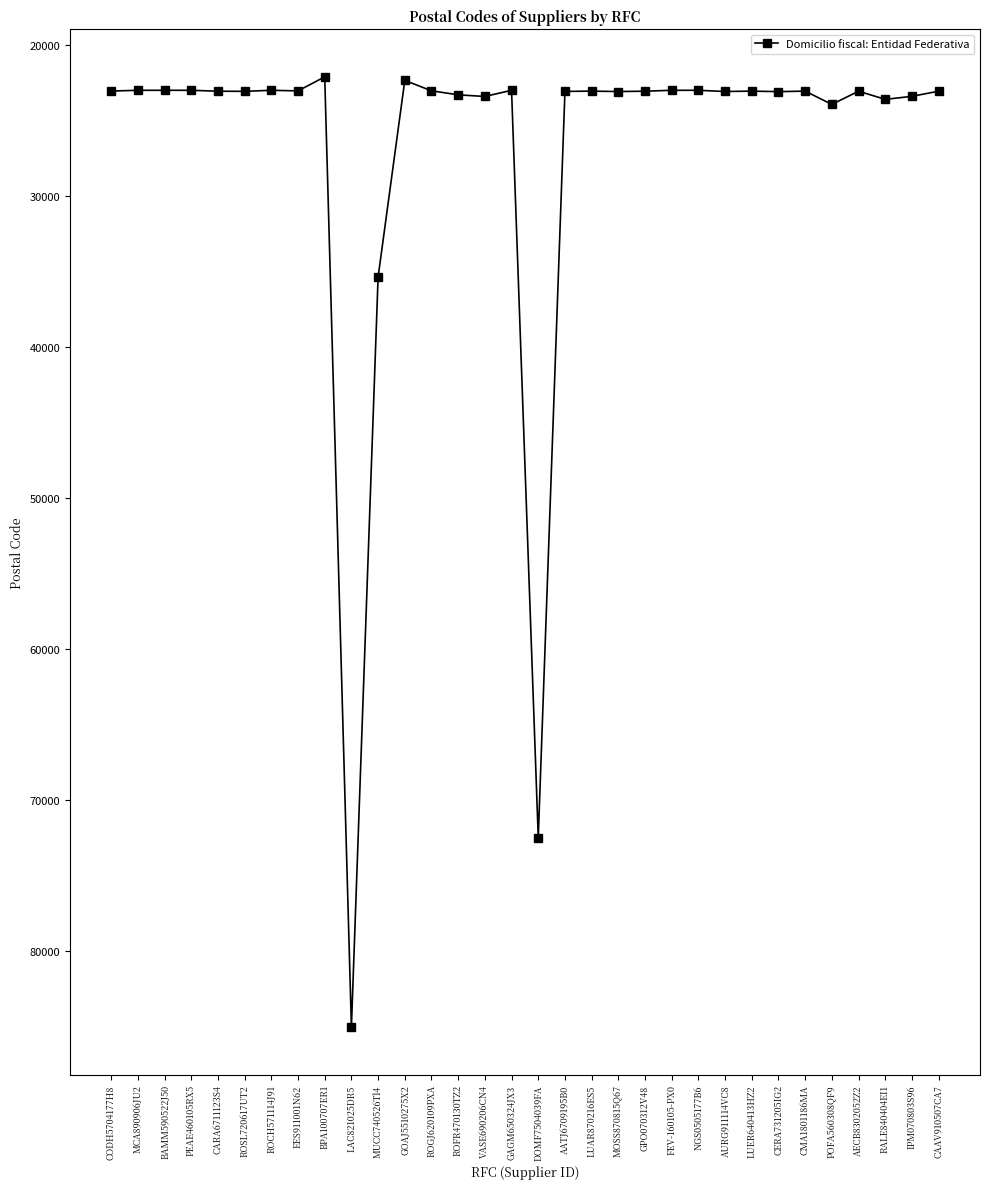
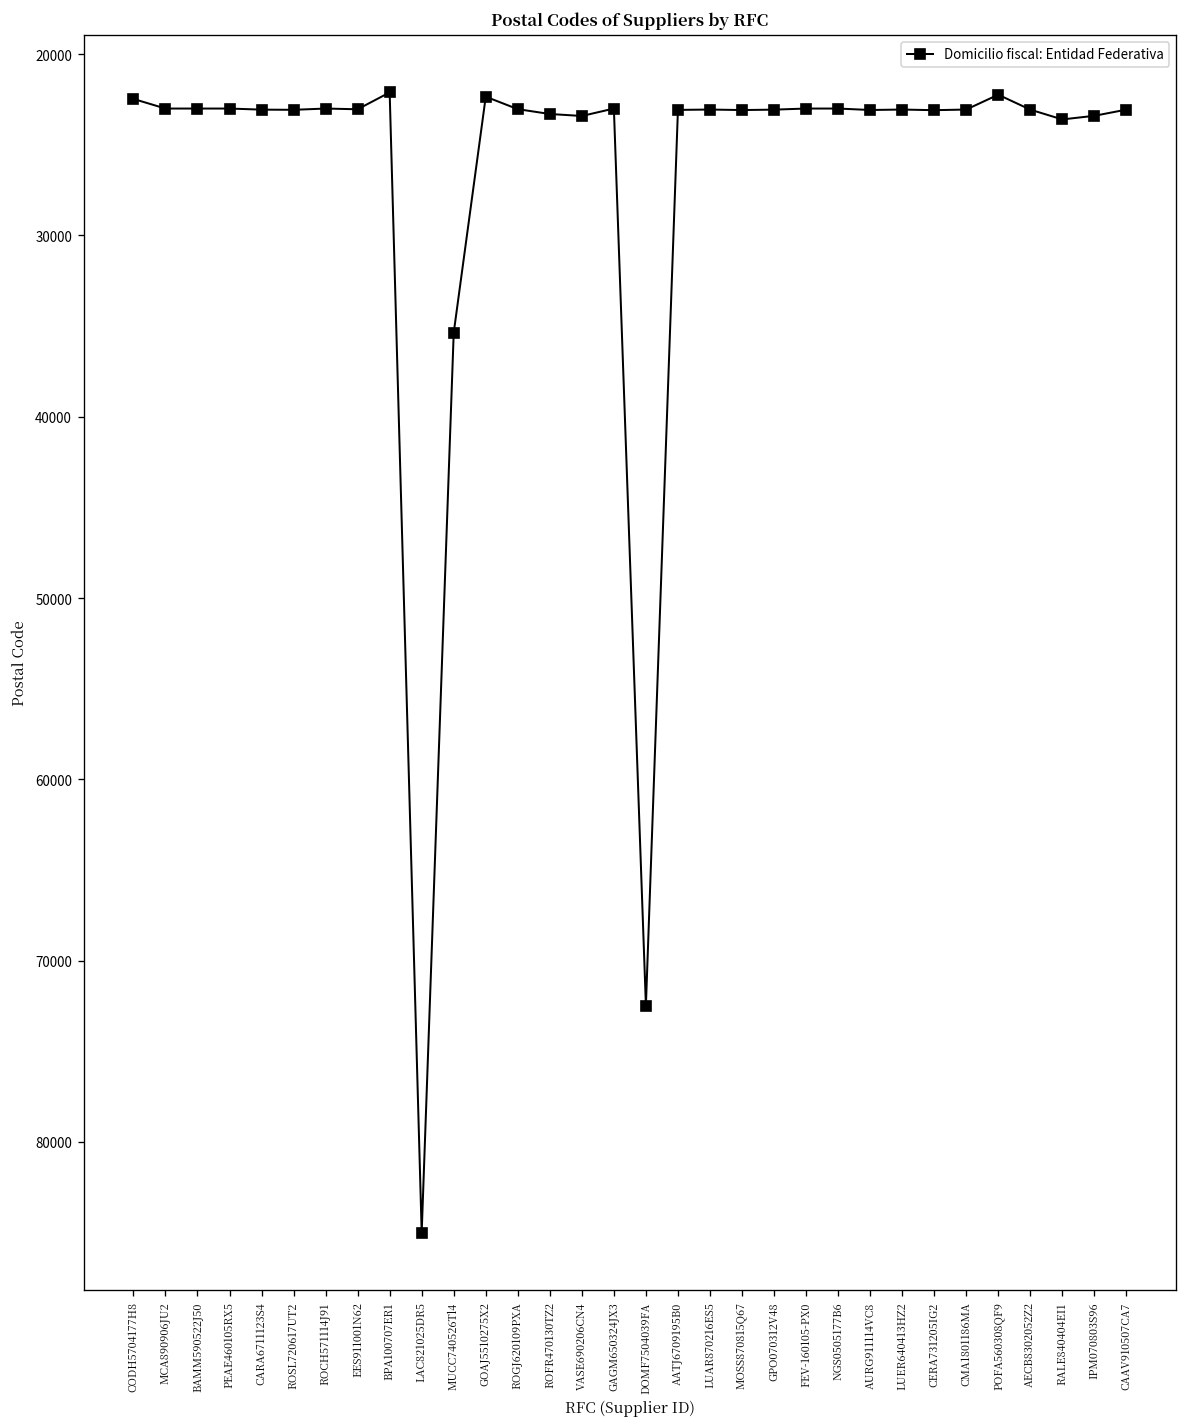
CODH5704177H8: 23100 -> 22500
POFA560308QF9: 23900 -> 22200
